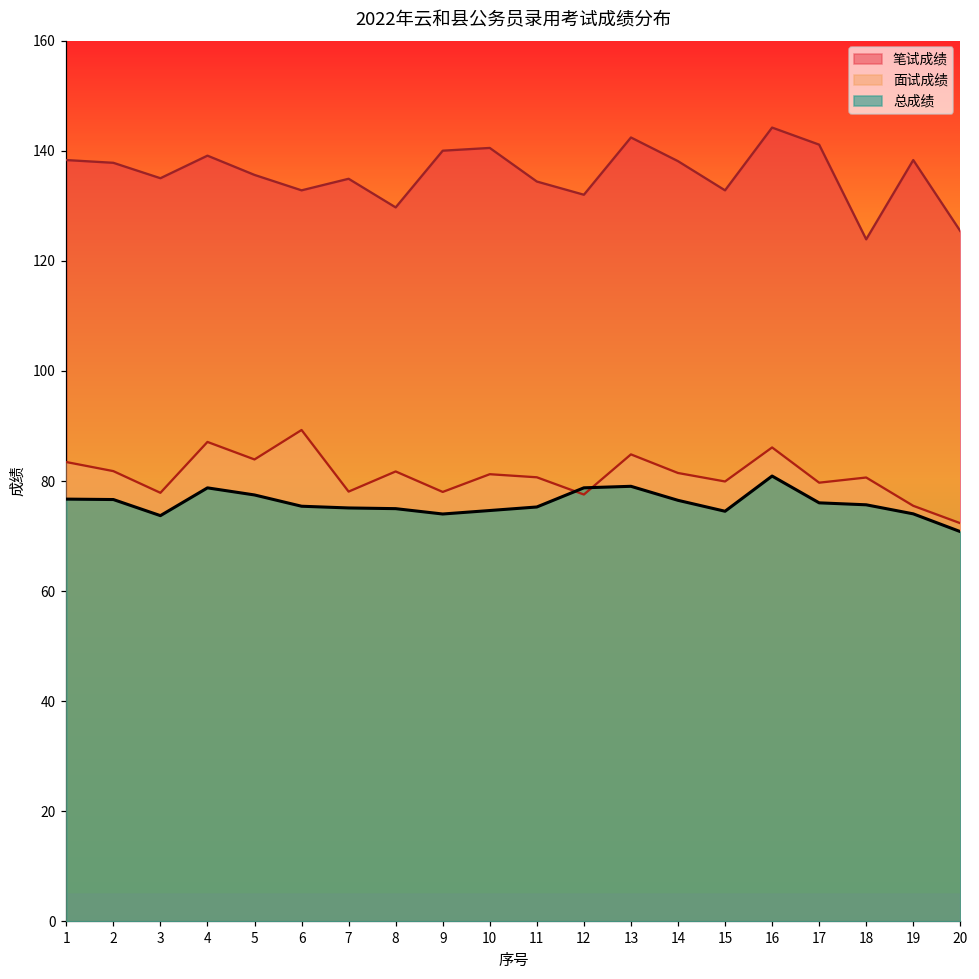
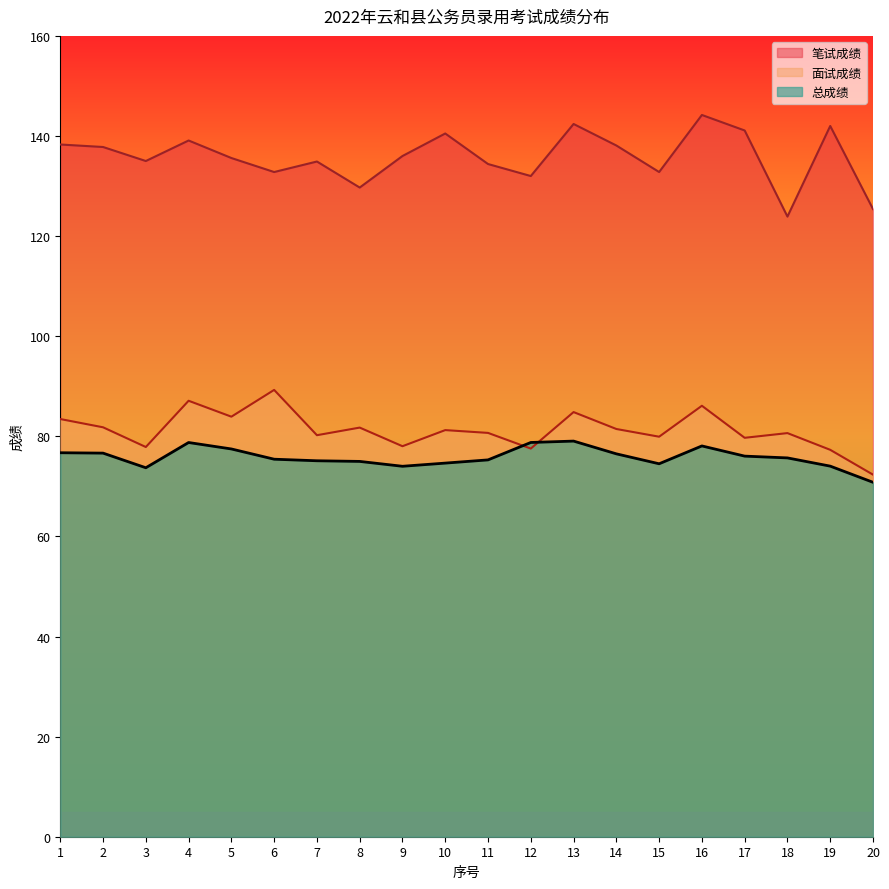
面试成绩, 7: 78 -> 80
笔试成绩, 9: 140 -> 136
总成绩, 16: 81 -> 78
笔试成绩, 19: 138 -> 142
面试成绩, 19: 76 -> 77
